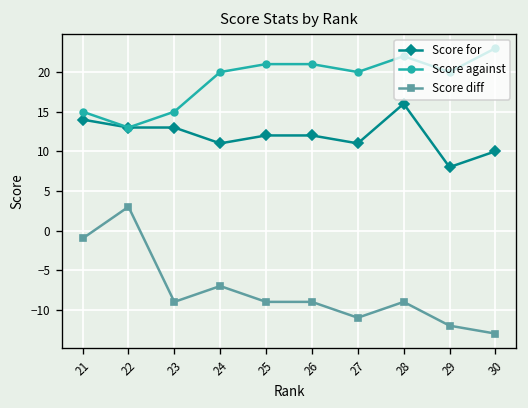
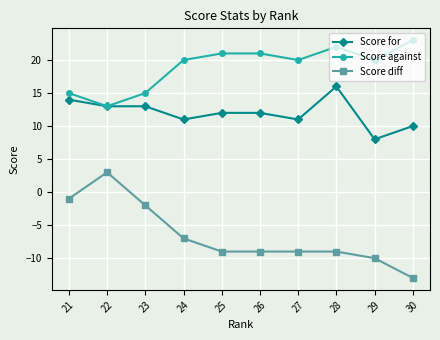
Score diff, 23: -9 -> -2
Score diff, 27: -11 -> -9
Score diff, 29: -12 -> -10
